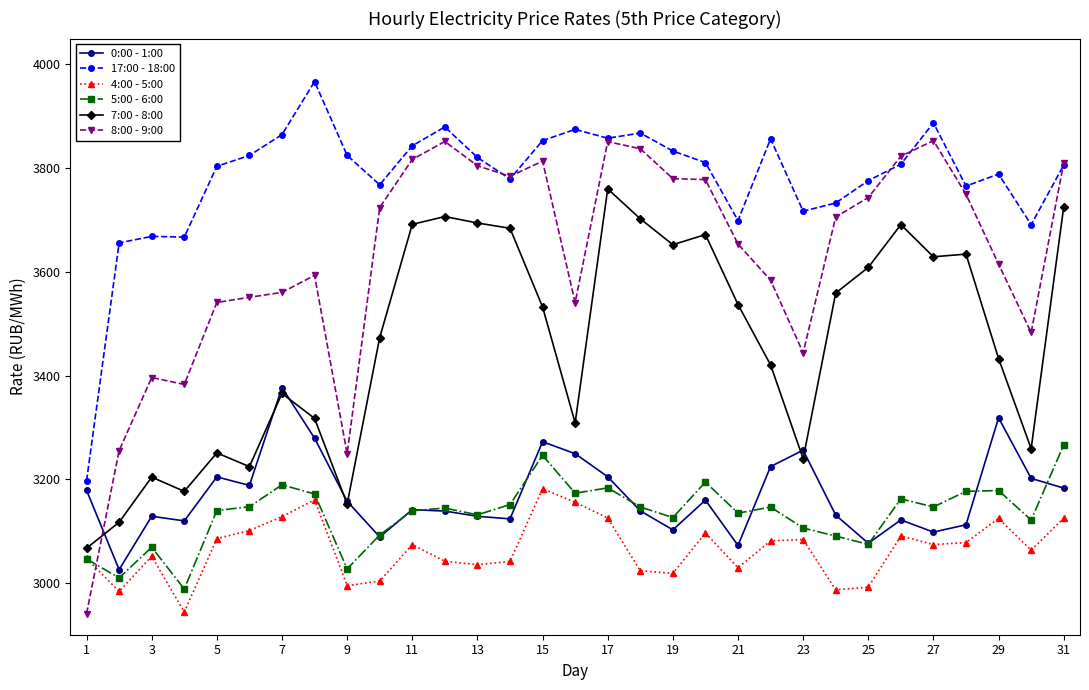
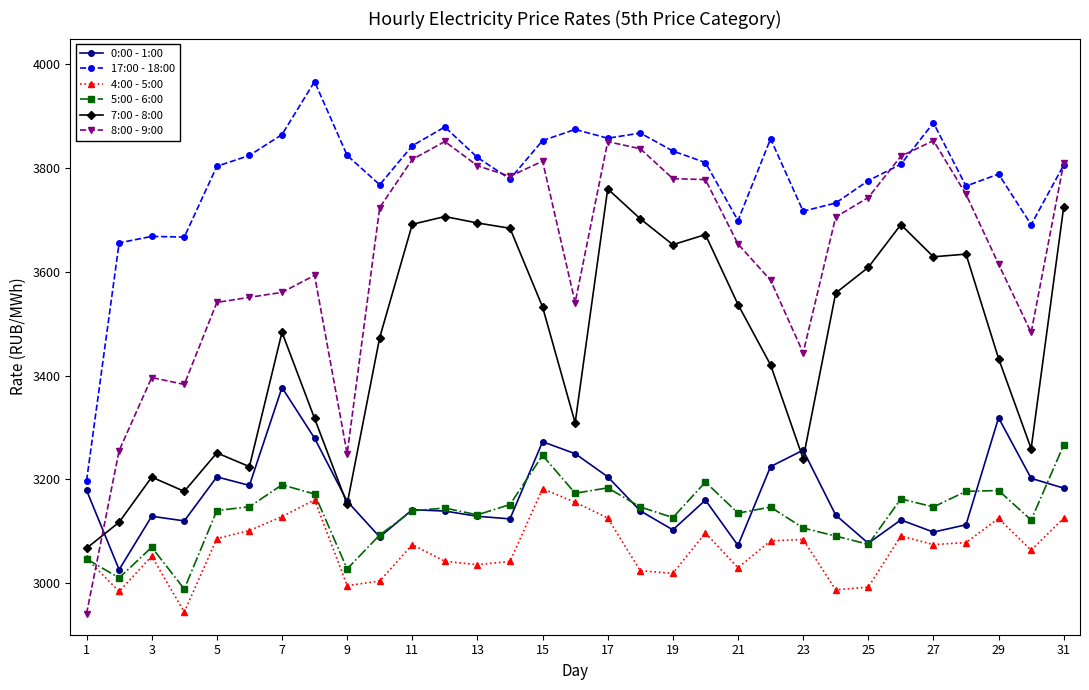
7:00 - 8:00, 7: 3370 -> 3480
